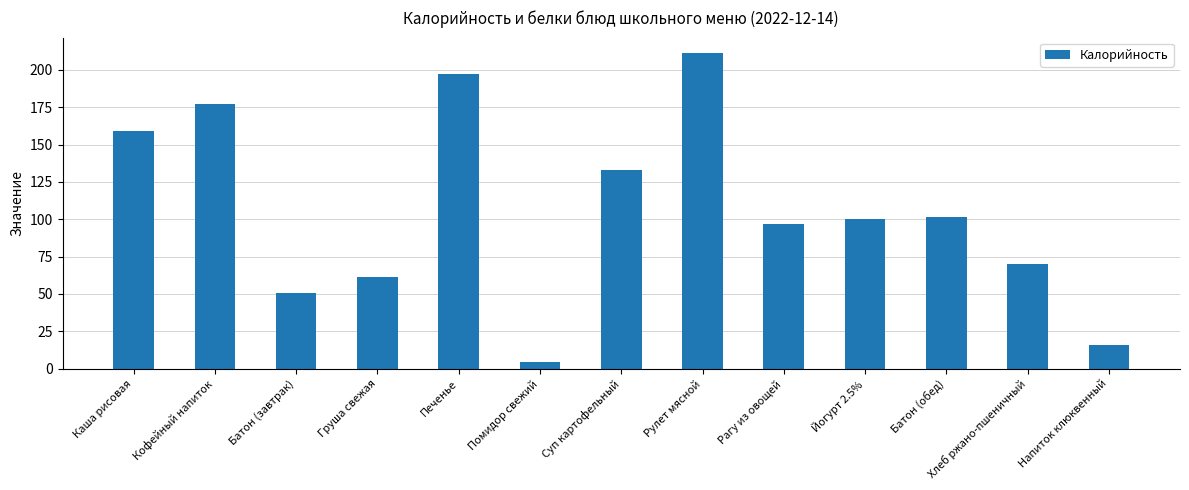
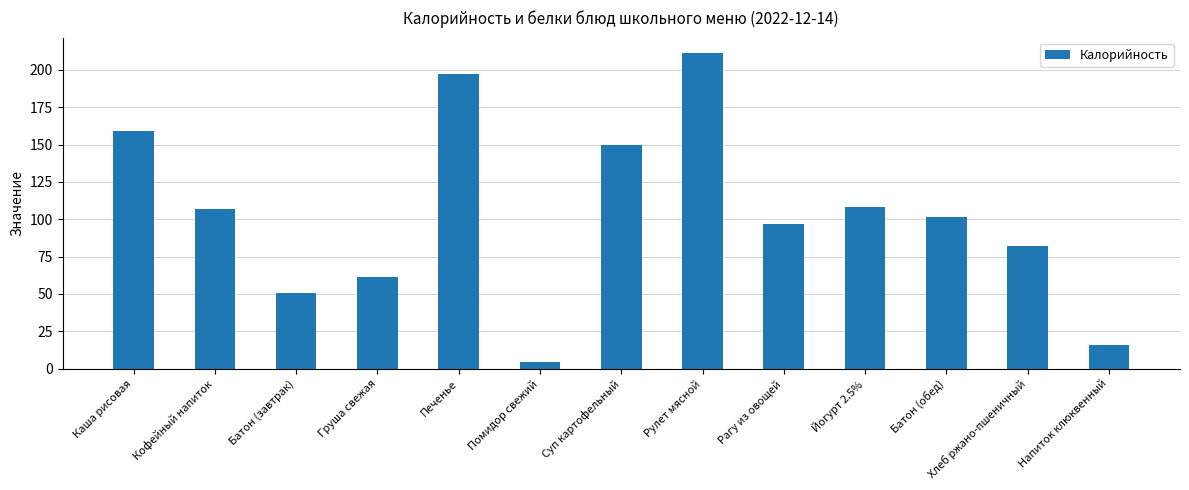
Кофейный напиток: 177 -> 107
Суп картофельный: 133 -> 150
Йогурт 2.5%: 100 -> 108
Хлеб ржано-пшеничный: 70 -> 82
